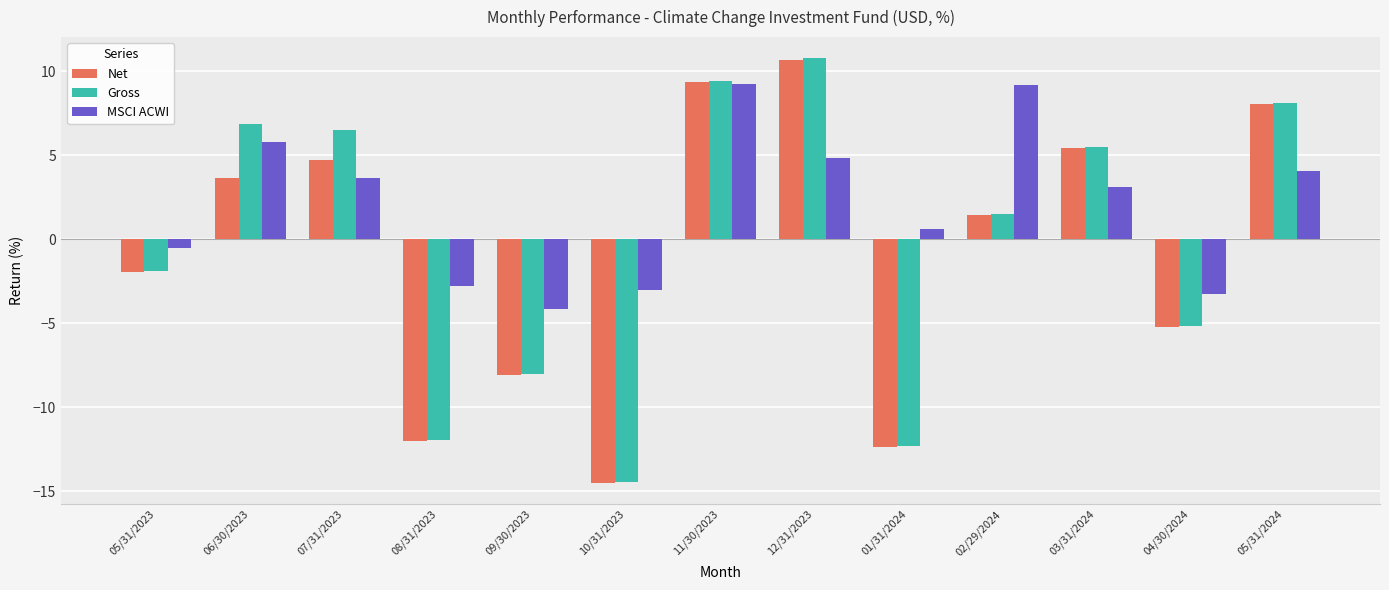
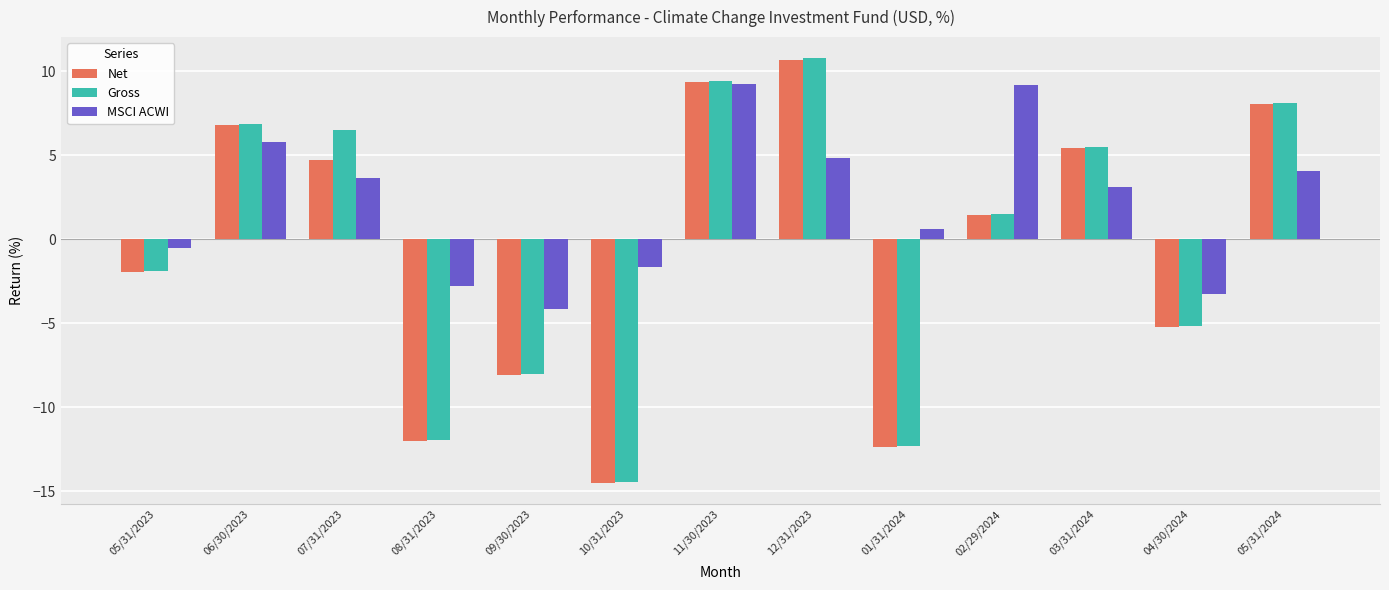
Net, 06/30/2023: 3.6 -> 6.8
MSCI ACWI, 10/31/2023: -3.0 -> -1.7
